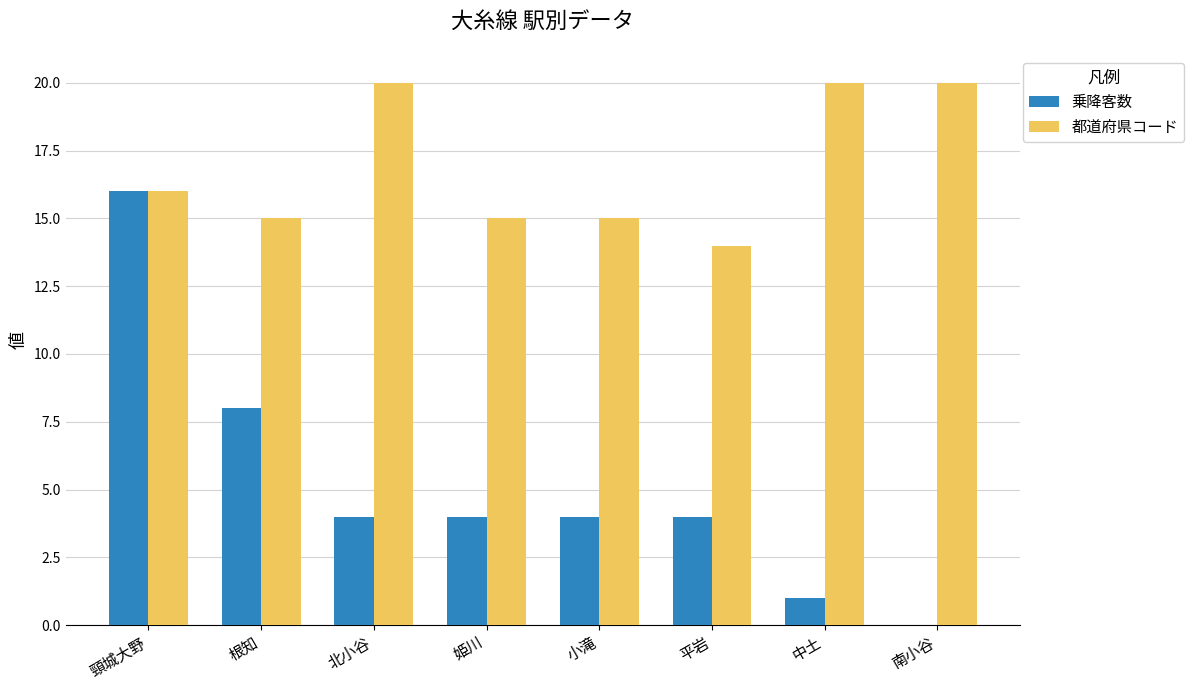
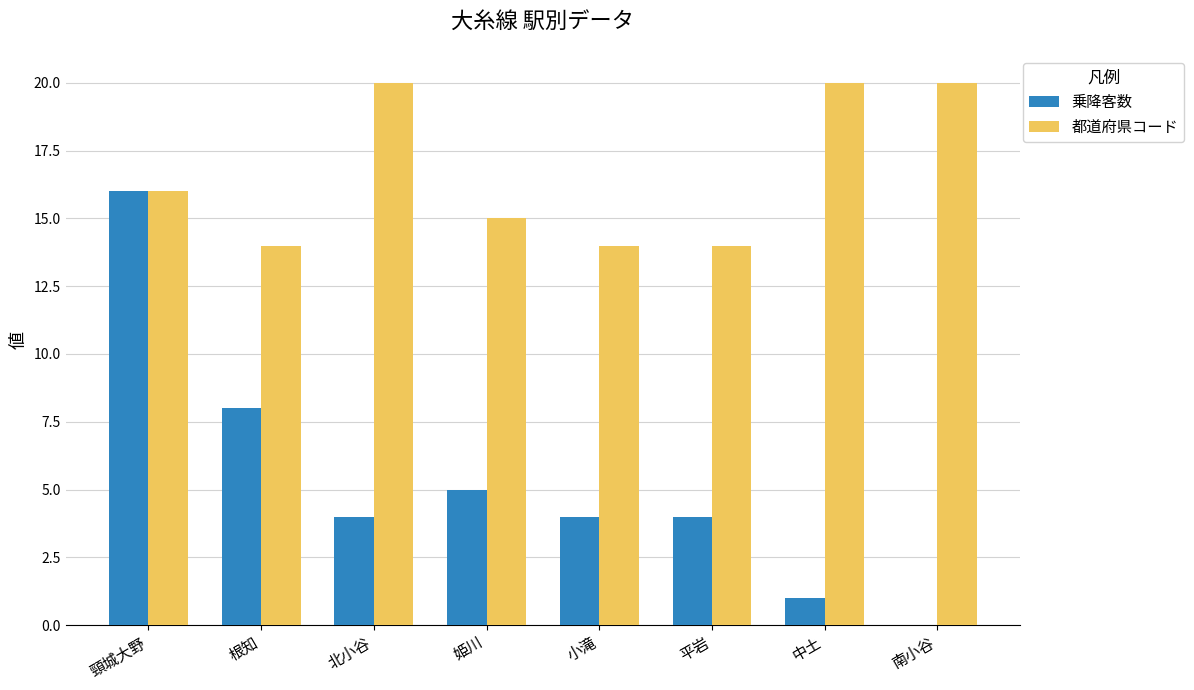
都道府県コード, 根知: 15 -> 14
乗降客数, 姫川: 4 -> 5
都道府県コード, 小滝: 15 -> 14
